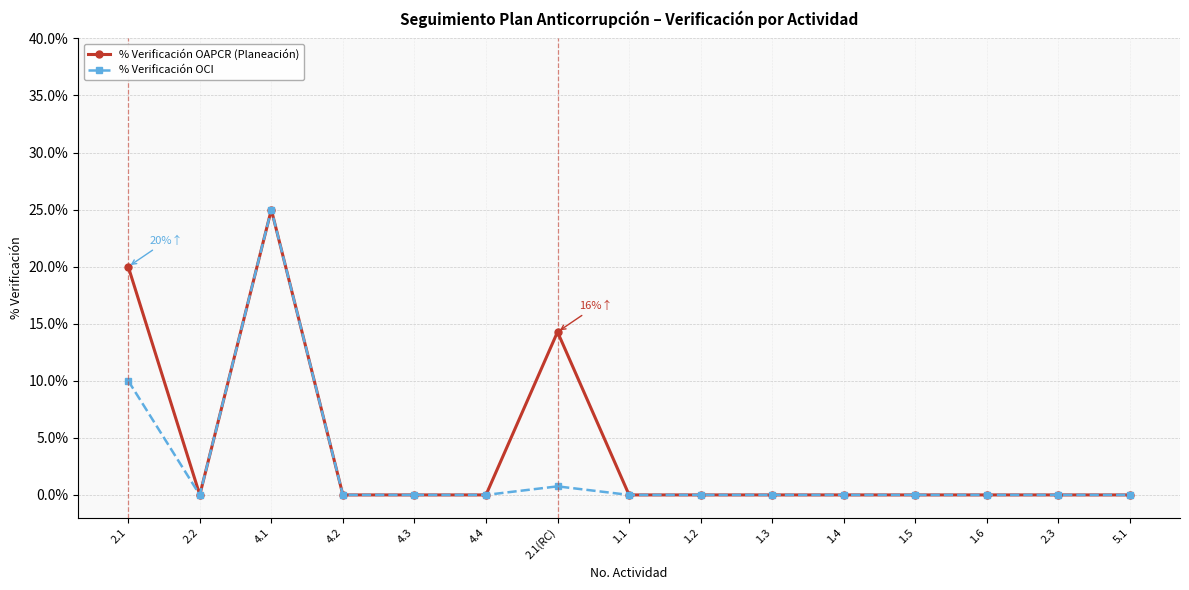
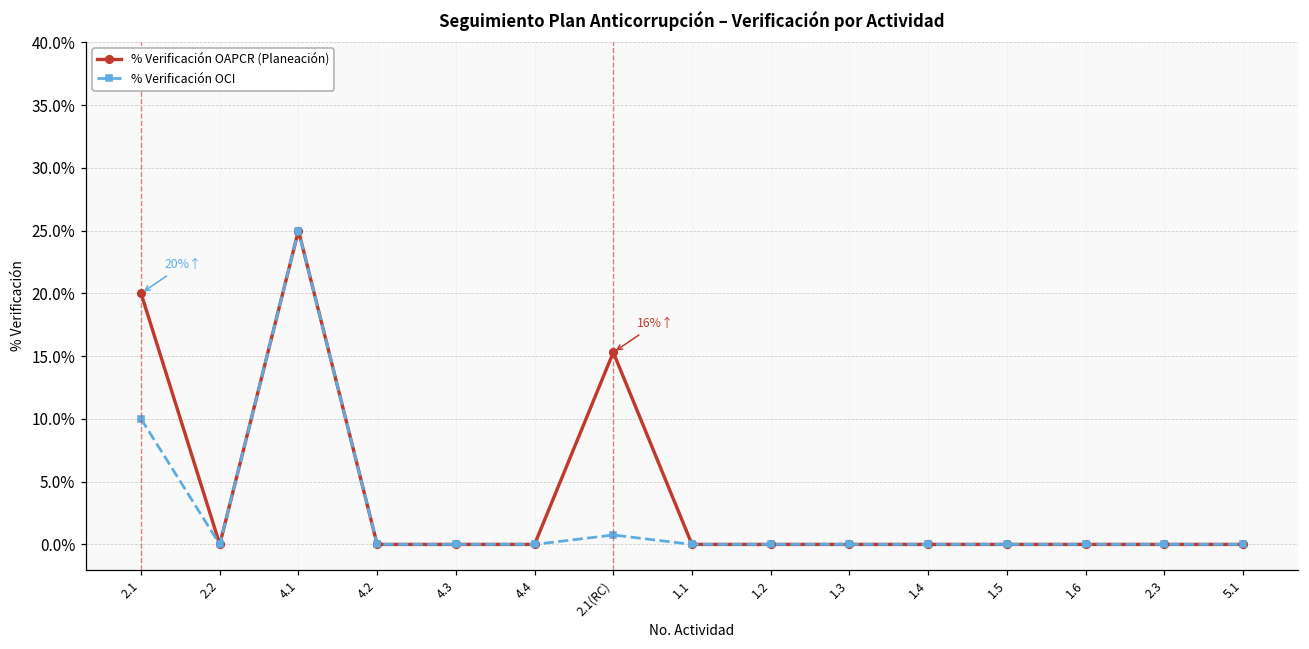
% Verificación OAPCR (Planeación), 2.1(RC): 14.3% -> 15.3%
